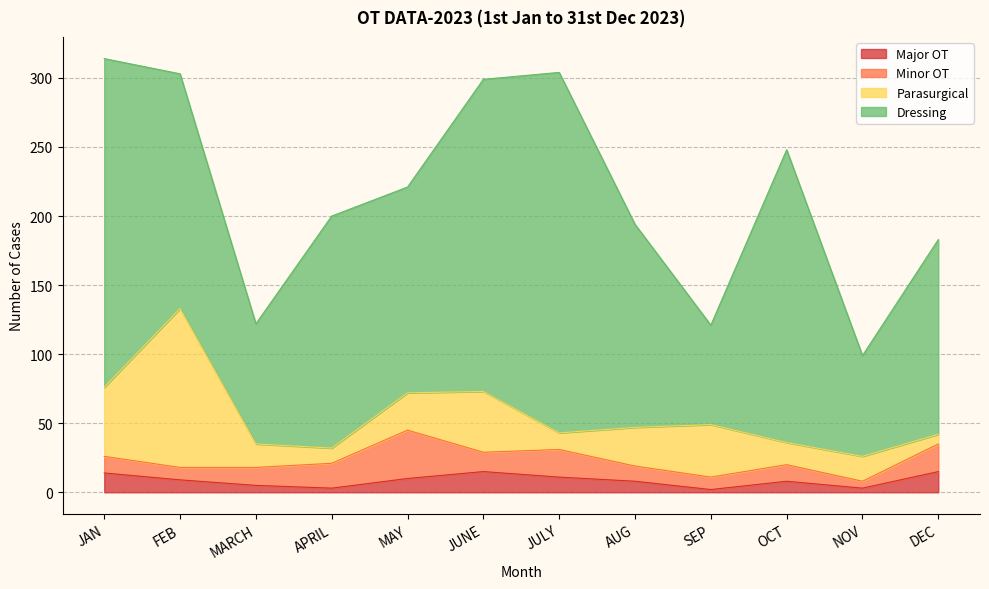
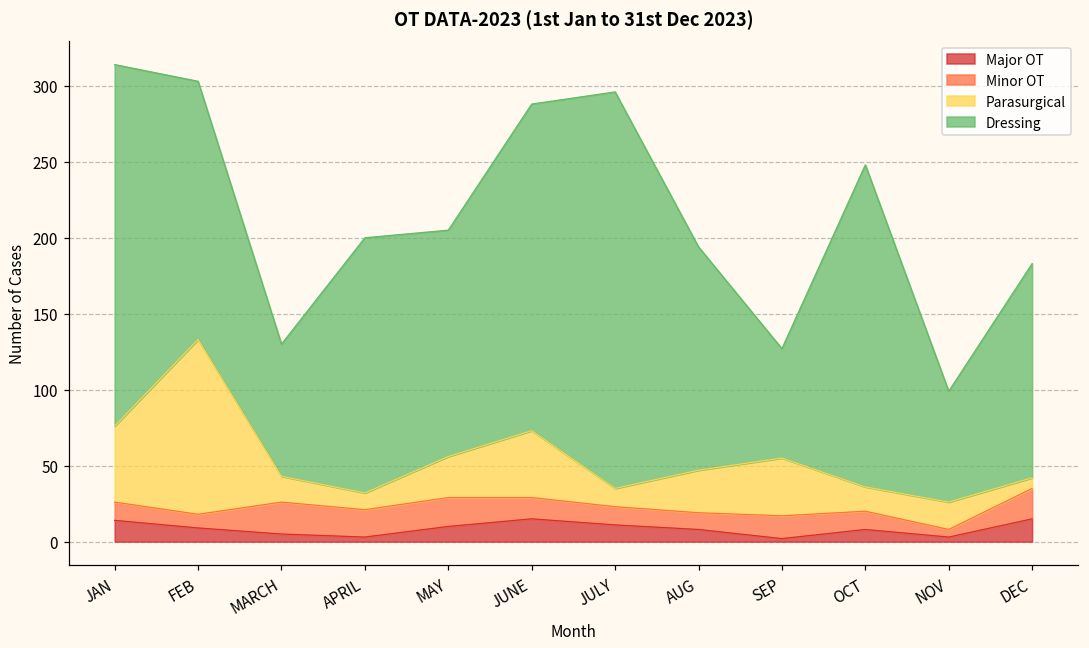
Minor OT, MARCH: 13 -> 21
Minor OT, MAY: 35 -> 19
Dressing, JUNE: 226 -> 215
Minor OT, JULY: 20 -> 12
Minor OT, SEP: 9 -> 15
